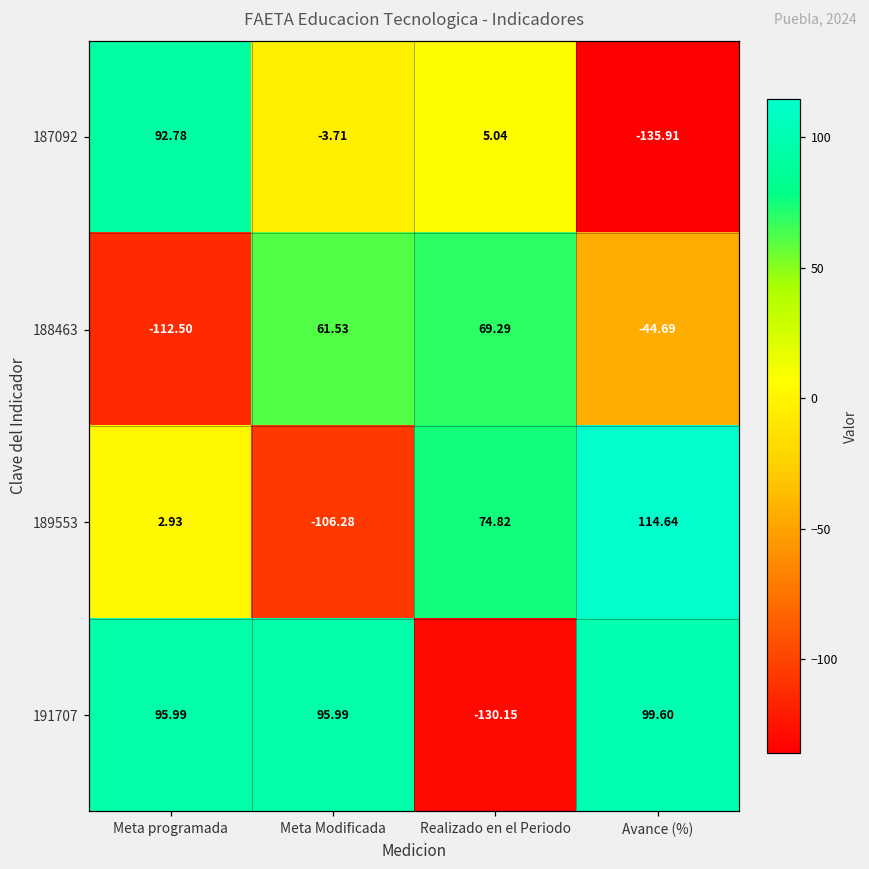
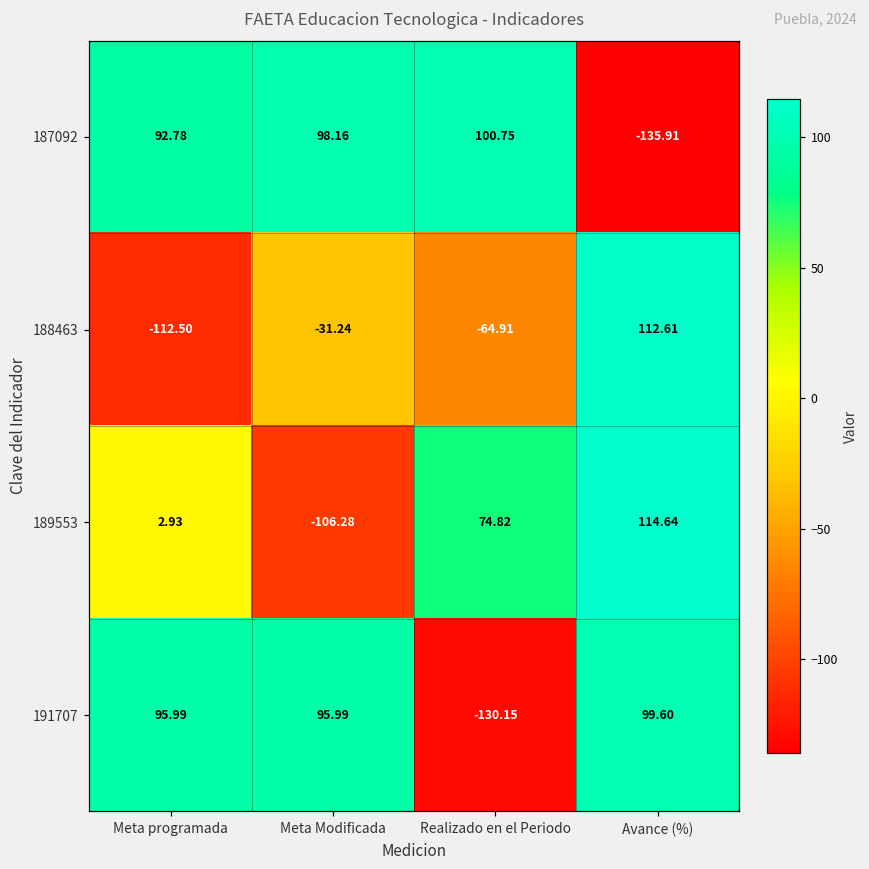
187092, Meta Modificada: -3.71 -> 98.16
187092, Realizado en el Periodo: 5.04 -> 100.75
188463, Meta Modificada: 61.53 -> -31.24
188463, Realizado en el Periodo: 69.29 -> -64.91
188463, Avance (%): -44.69 -> 112.61
